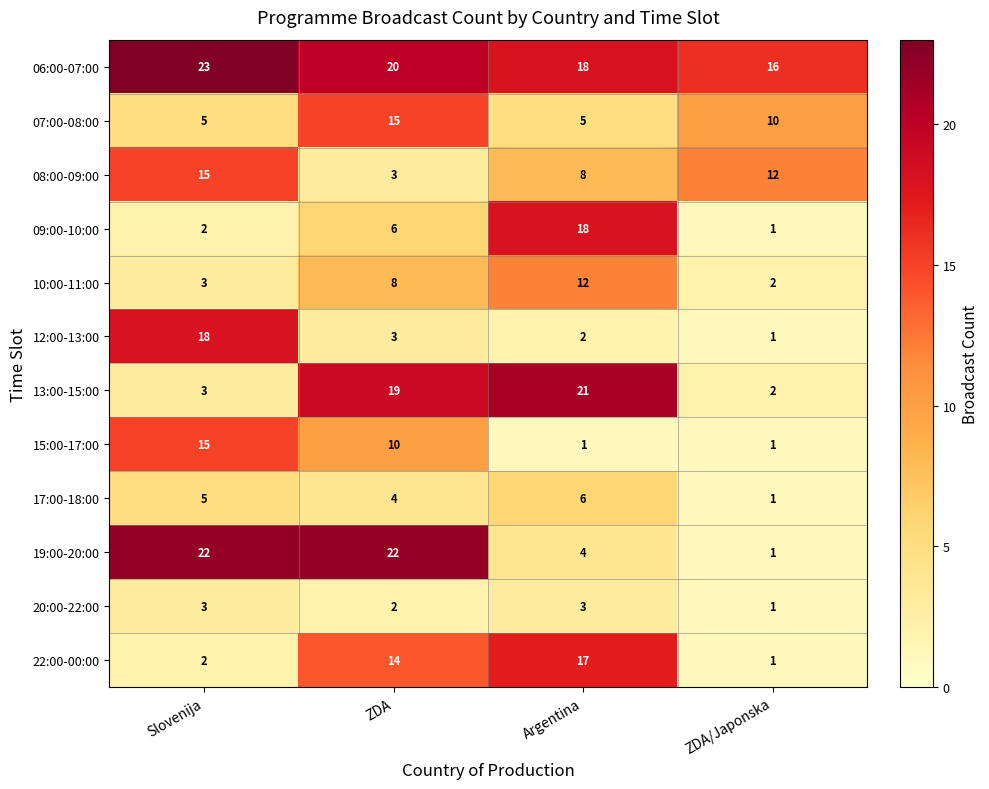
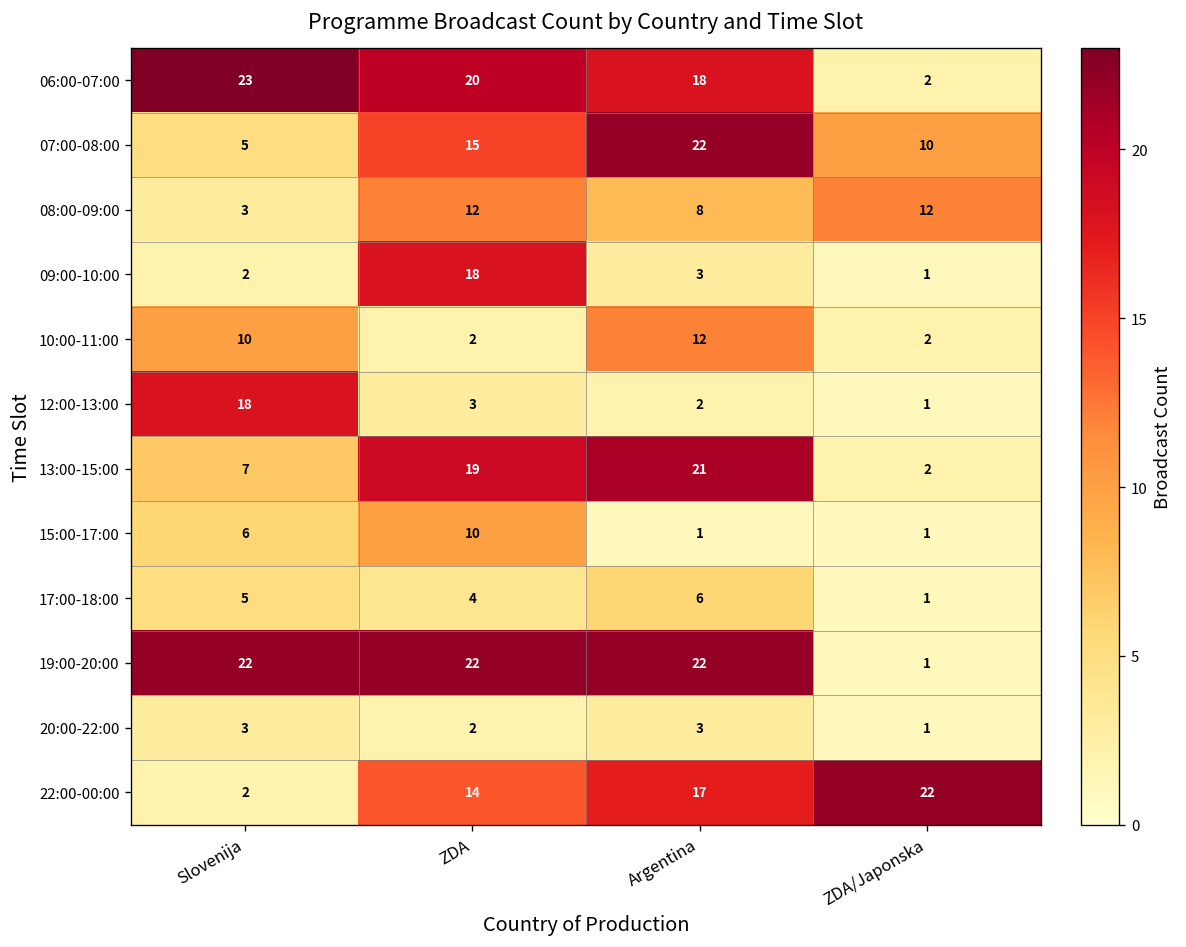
06:00-07:00, ZDA/Japonska: 16 -> 2
07:00-08:00, Argentina: 5 -> 22
08:00-09:00, Slovenija: 15 -> 3
08:00-09:00, ZDA: 3 -> 12
09:00-10:00, ZDA: 6 -> 18
09:00-10:00, Argentina: 18 -> 3
10:00-11:00, Slovenija: 3 -> 10
10:00-11:00, ZDA: 8 -> 2
13:00-15:00, Slovenija: 3 -> 7
15:00-17:00, Slovenija: 15 -> 6
19:00-20:00, Argentina: 4 -> 22
22:00-00:00, ZDA/Japonska: 1 -> 22
